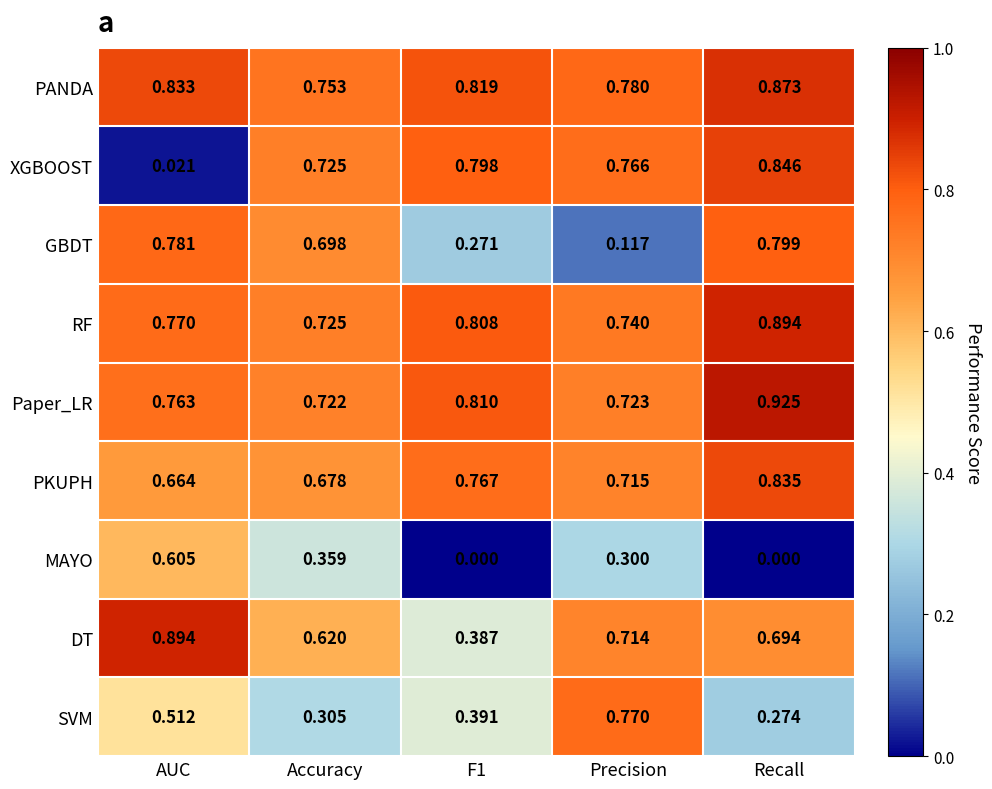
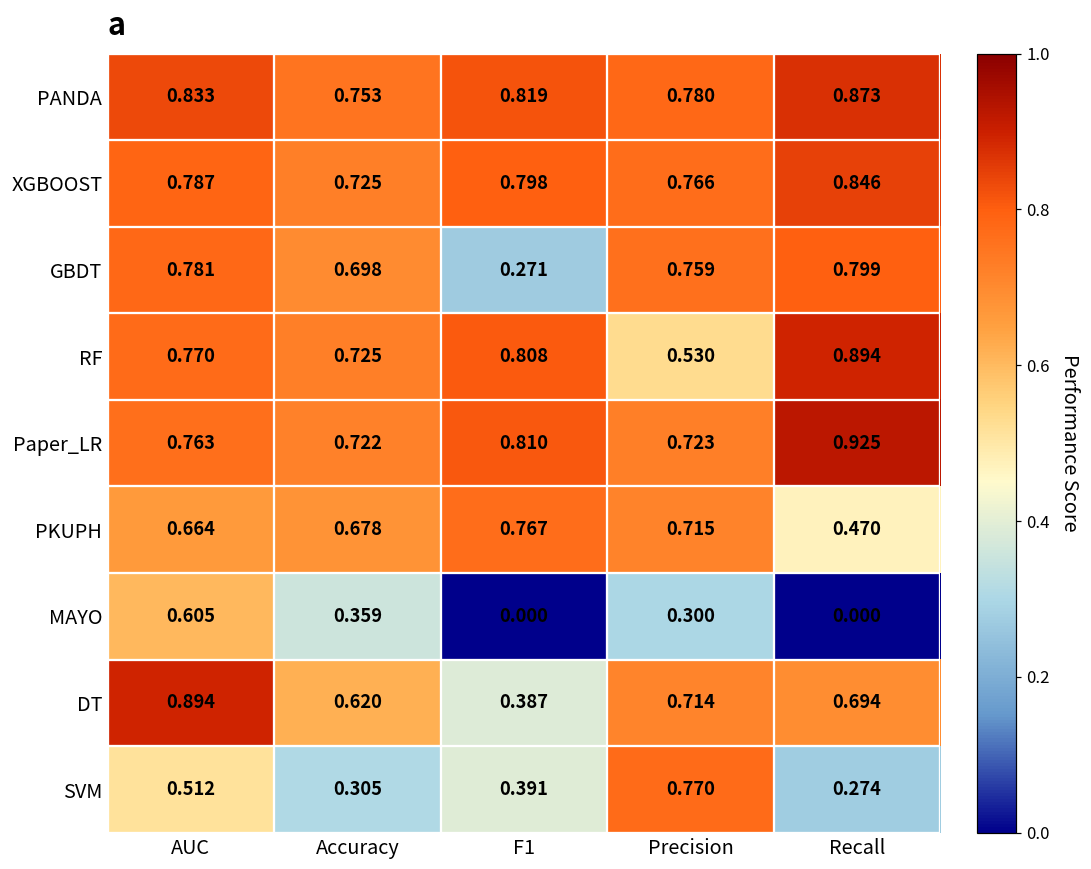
XGBOOST, AUC: 0.021 -> 0.787
GBDT, Precision: 0.117 -> 0.759
RF, Precision: 0.740 -> 0.530
PKUPH, Recall: 0.835 -> 0.470
